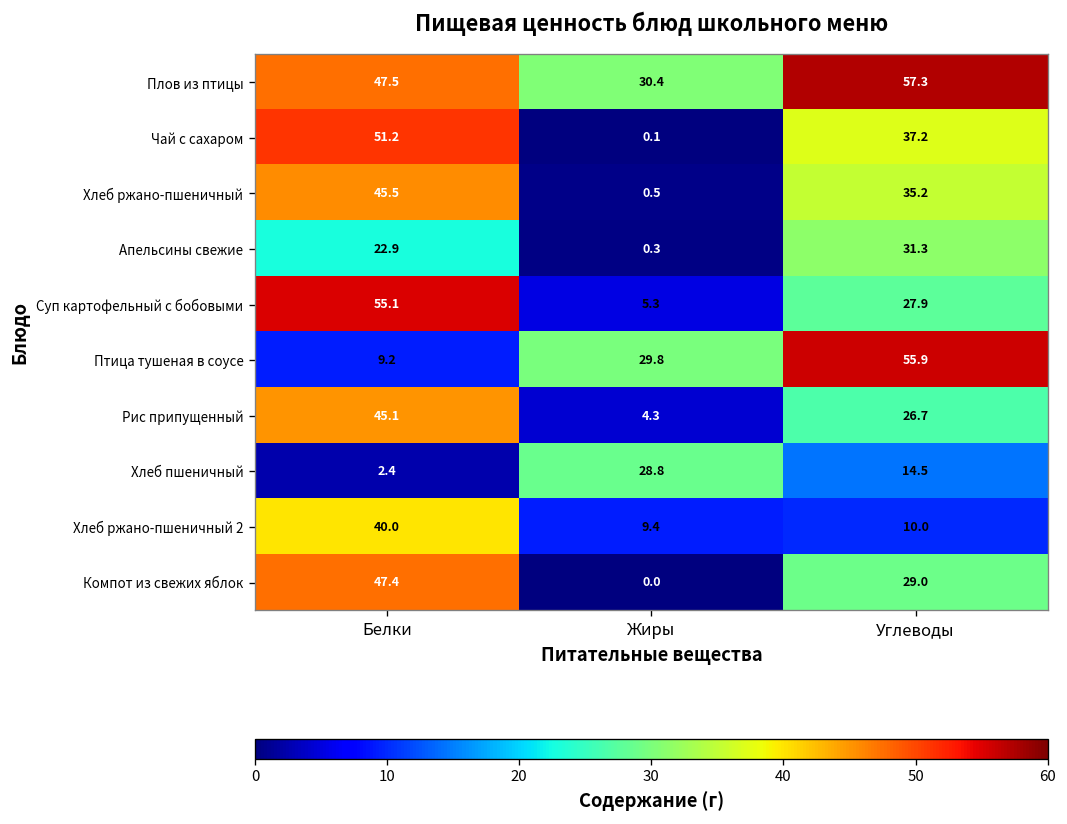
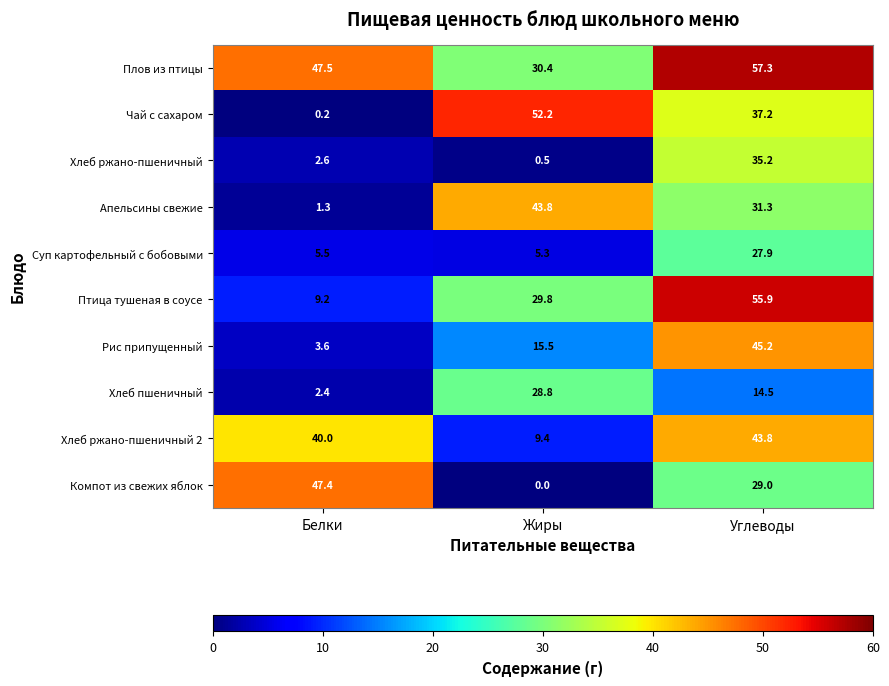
Чай с сахаром, Белки: 51.2 -> 0.2
Чай с сахаром, Жиры: 0.1 -> 52.2
Хлеб ржано-пшеничный, Белки: 45.5 -> 2.6
Апельсины свежие, Белки: 22.9 -> 1.3
Апельсины свежие, Жиры: 0.3 -> 43.8
Суп картофельный с бобовыми, Белки: 55.1 -> 5.5
Рис припущенный, Белки: 45.1 -> 3.6
Рис припущенный, Жиры: 4.3 -> 15.5
Рис припущенный, Углеводы: 26.7 -> 45.2
Хлеб ржано-пшеничный 2, Углеводы: 10.0 -> 43.8
